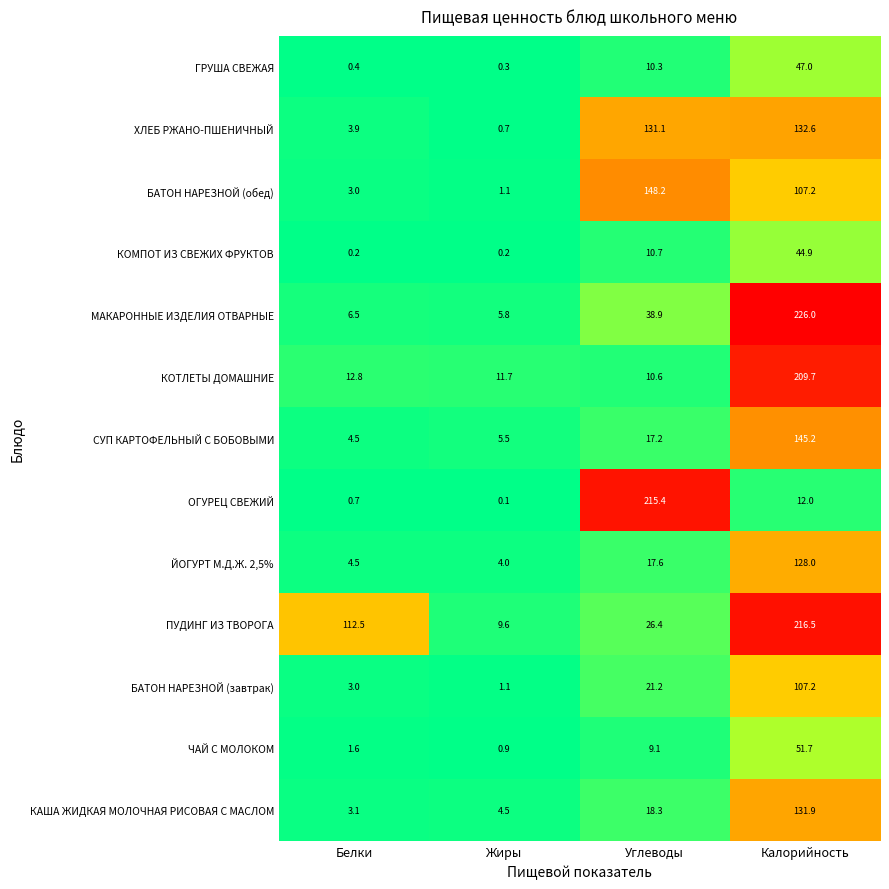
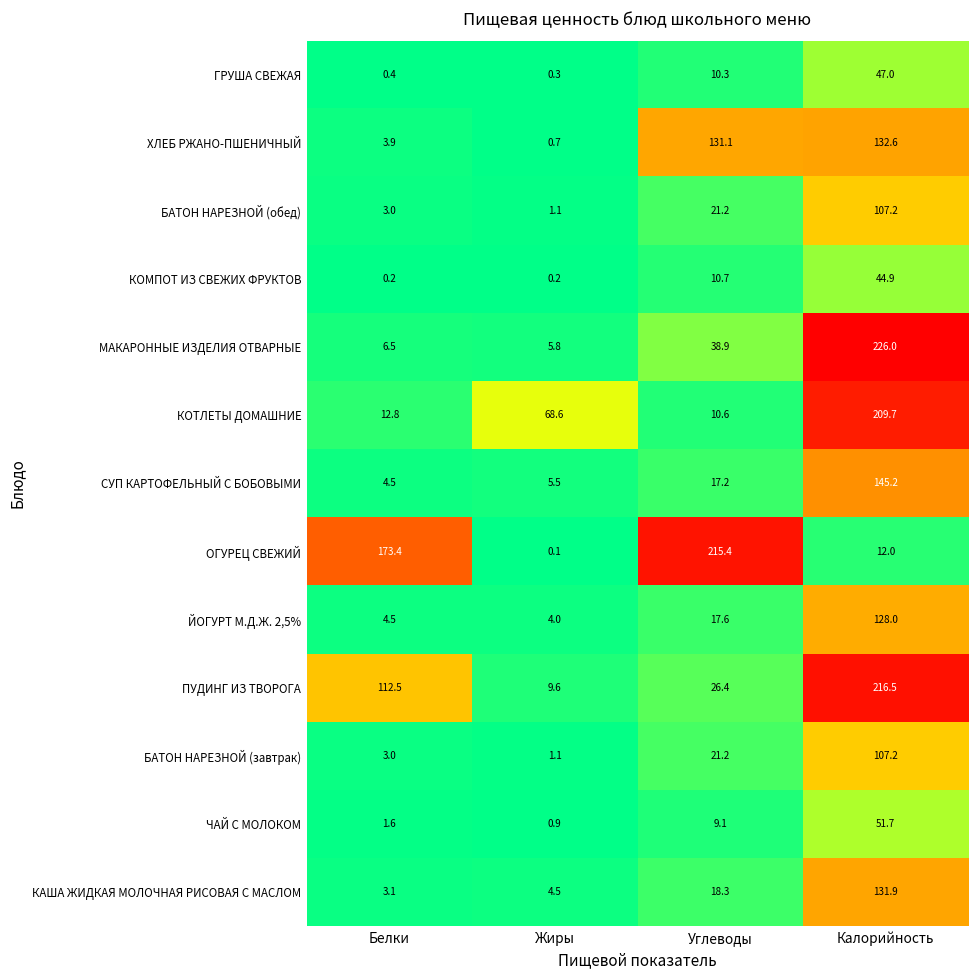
БАТОН НАРЕЗНОЙ (обед), Углеводы: 148.2 -> 21.2
КОТЛЕТЫ ДОМАШНИЕ, Жиры: 11.7 -> 68.6
ОГУРЕЦ СВЕЖИЙ, Белки: 0.7 -> 173.4
